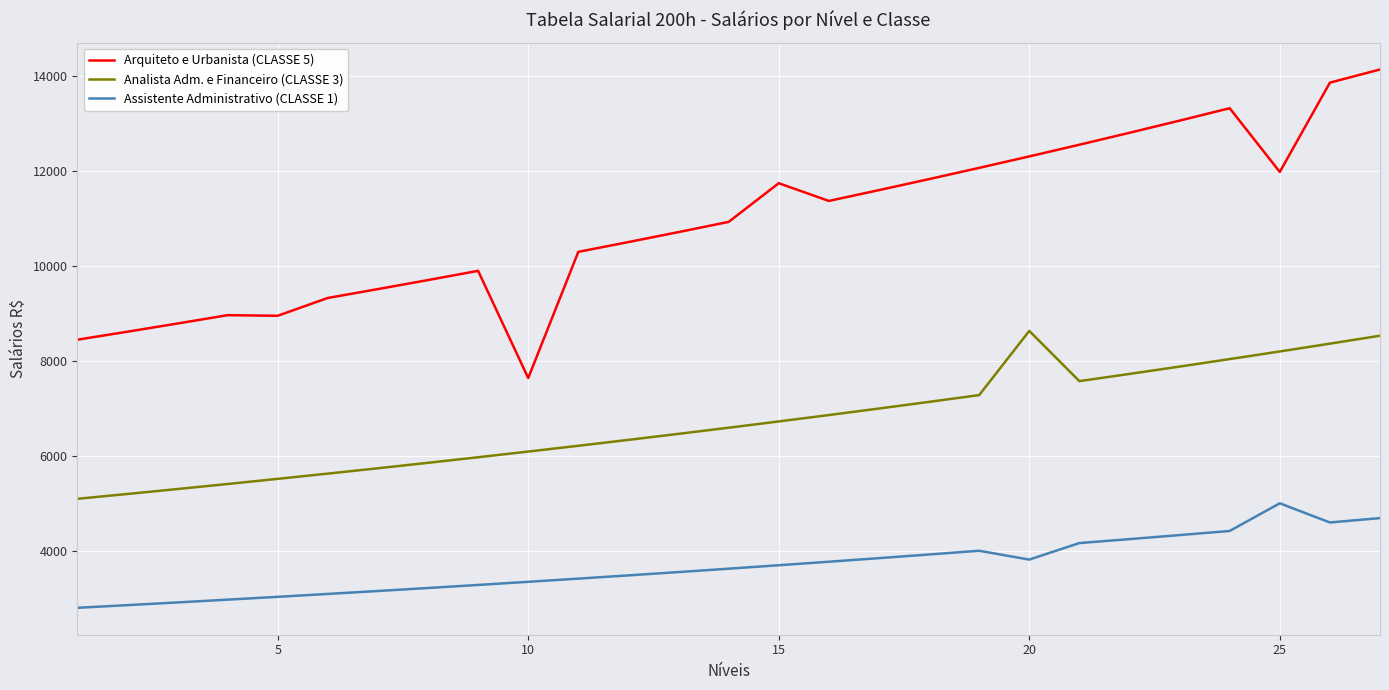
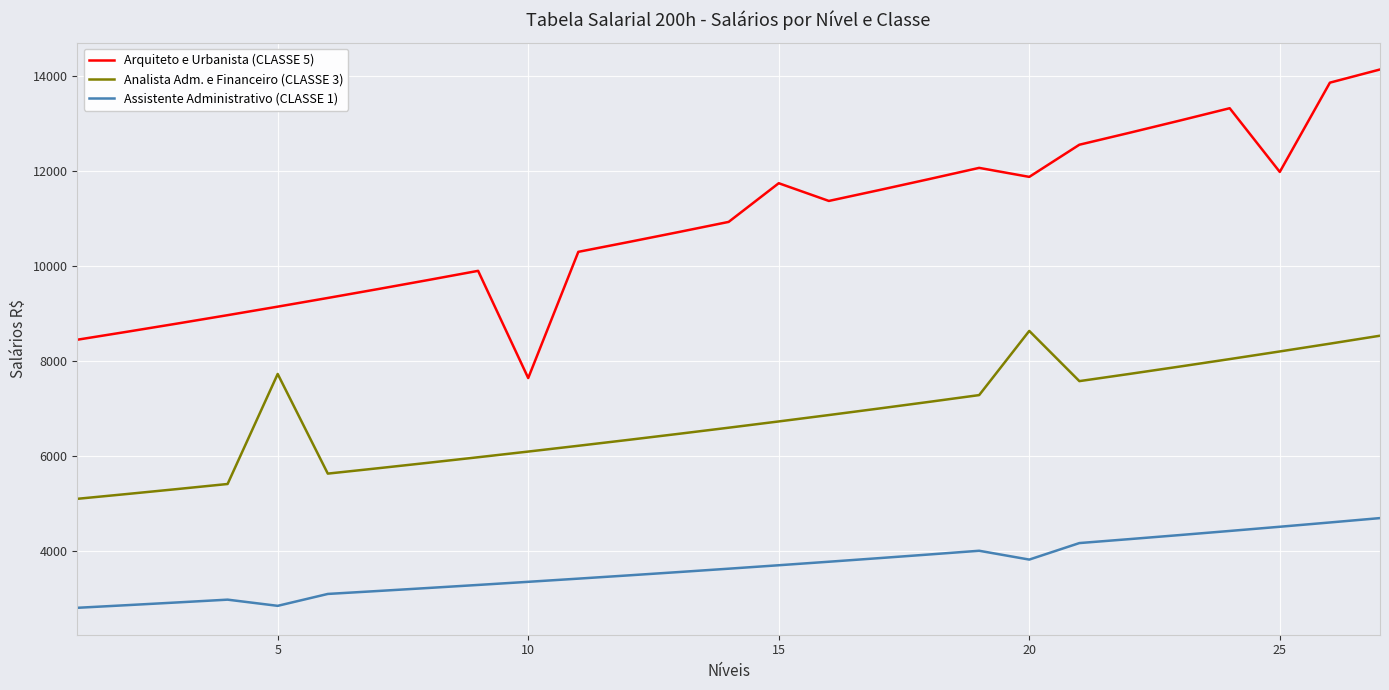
Arquiteto e Urbanista (CLASSE 5), 5: 8900 -> 9100
Analista Adm. e Financeiro (CLASSE 3), 5: 5500 -> 7700
Assistente Administrativo (CLASSE 1), 5: 3000 -> 2800
Arquiteto e Urbanista (CLASSE 5), 20: 12300 -> 11900
Assistente Administrativo (CLASSE 1), 25: 5000 -> 4500
